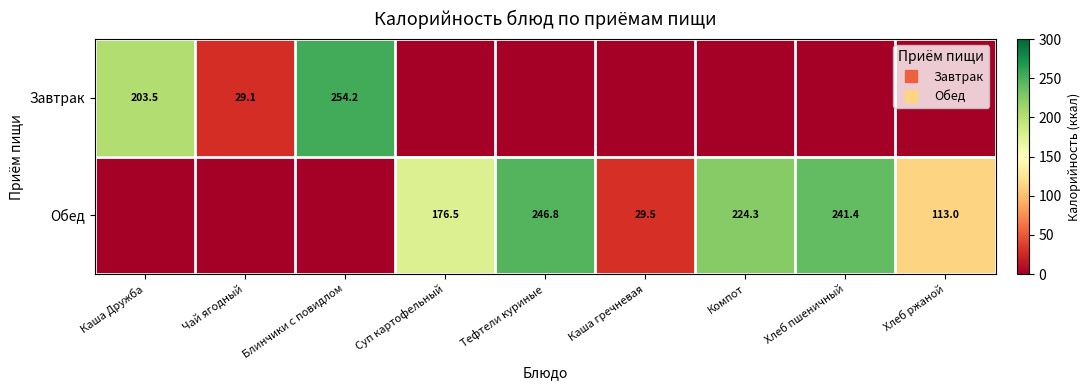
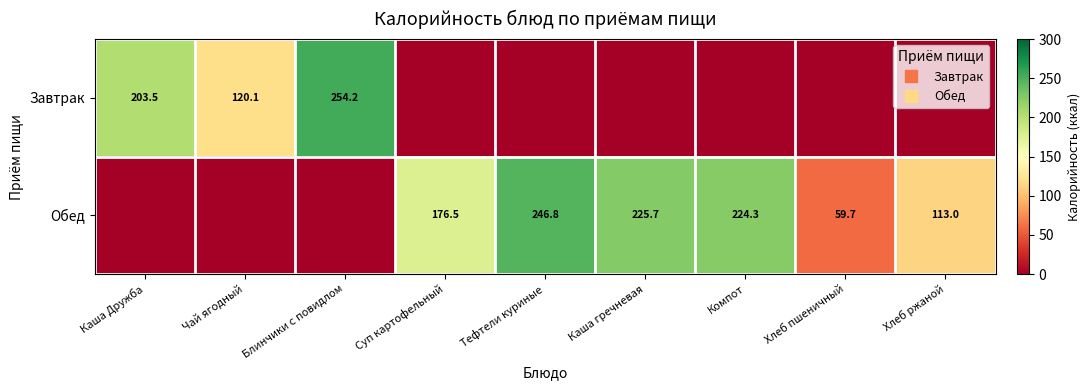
Завтрак, Чай ягодный: 29.1 -> 120.1
Обед, Каша гречневая: 29.5 -> 225.7
Обед, Хлеб пшеничный: 241.4 -> 59.7
